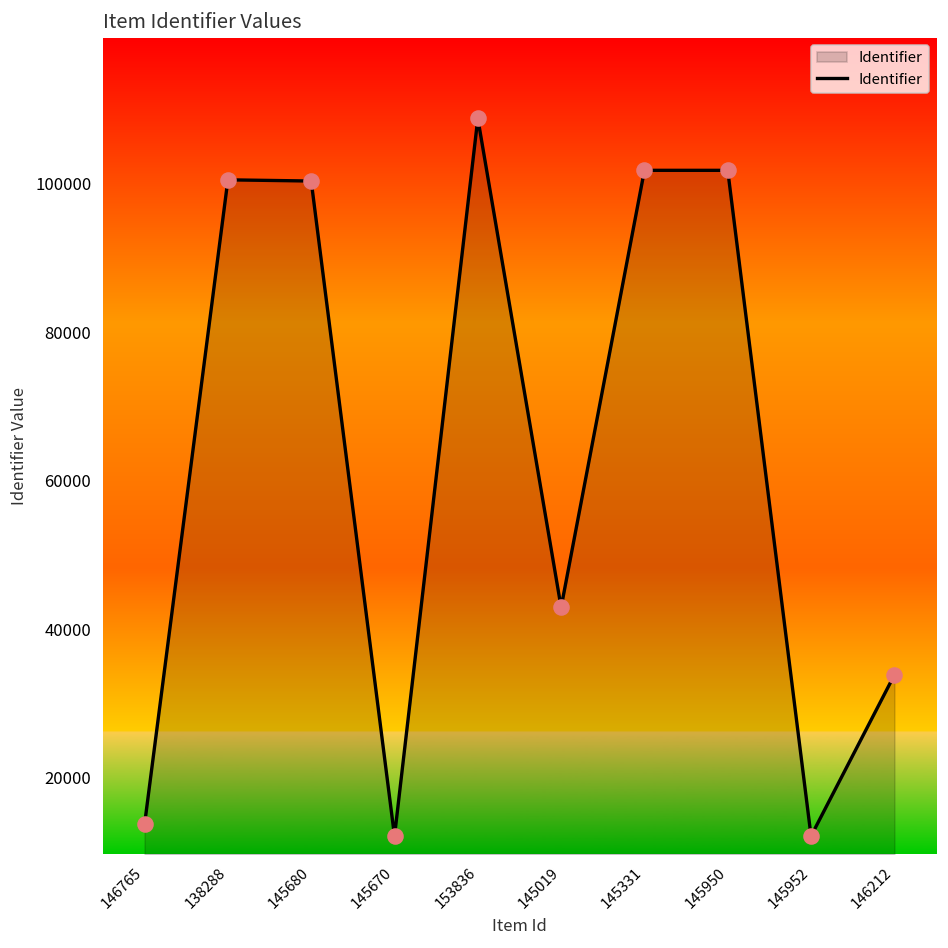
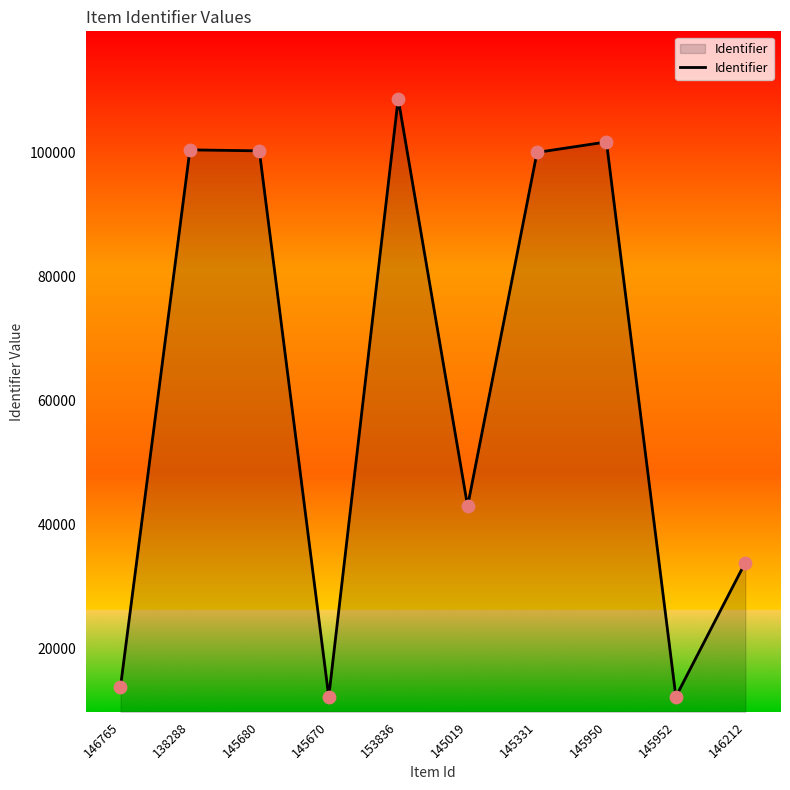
145331: 102000 -> 100000
